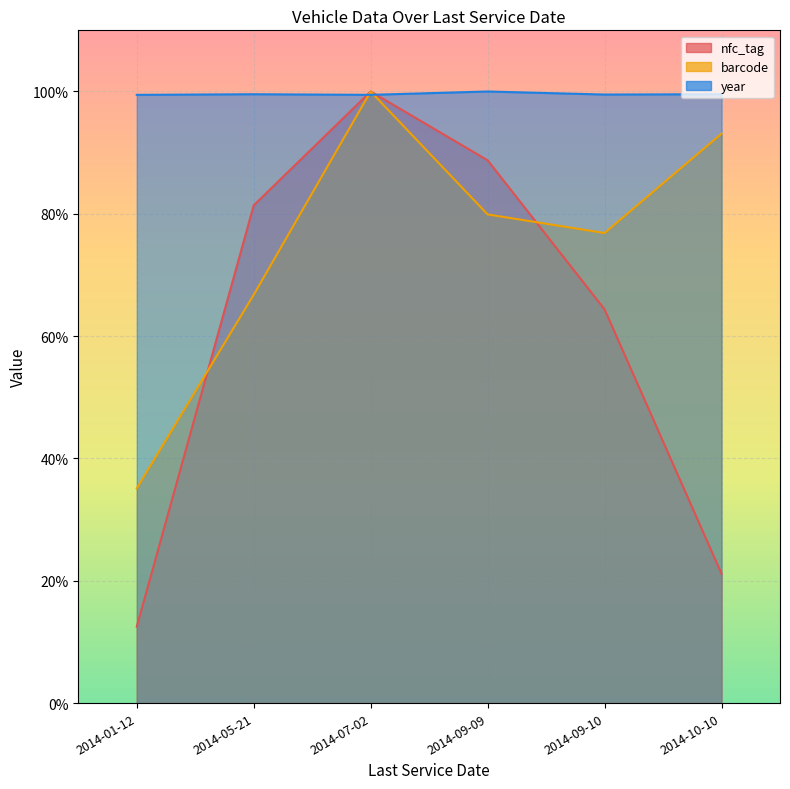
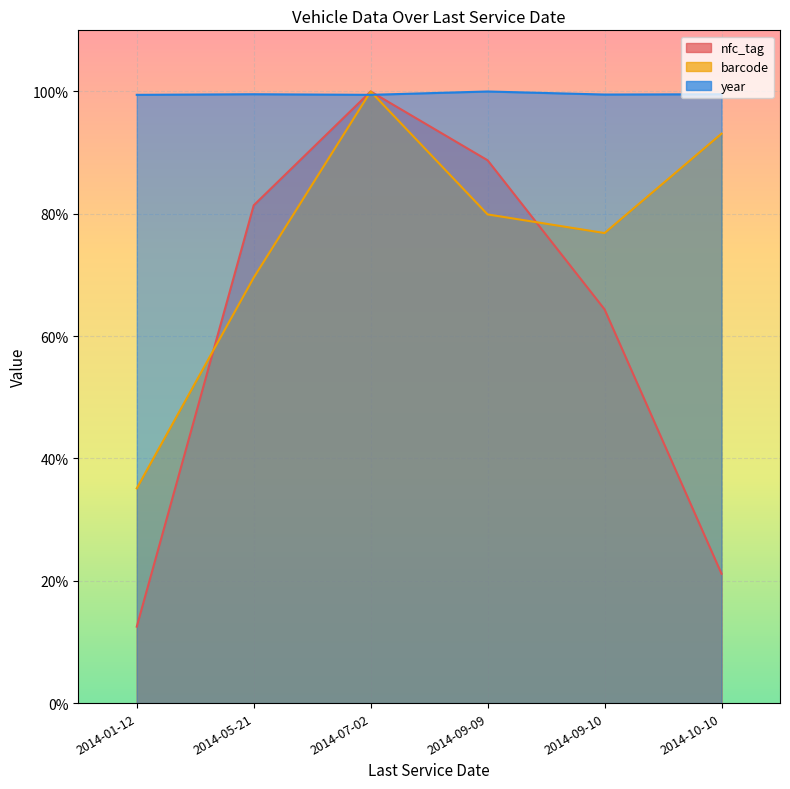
barcode, 2014-05-21: 67% -> 70%
